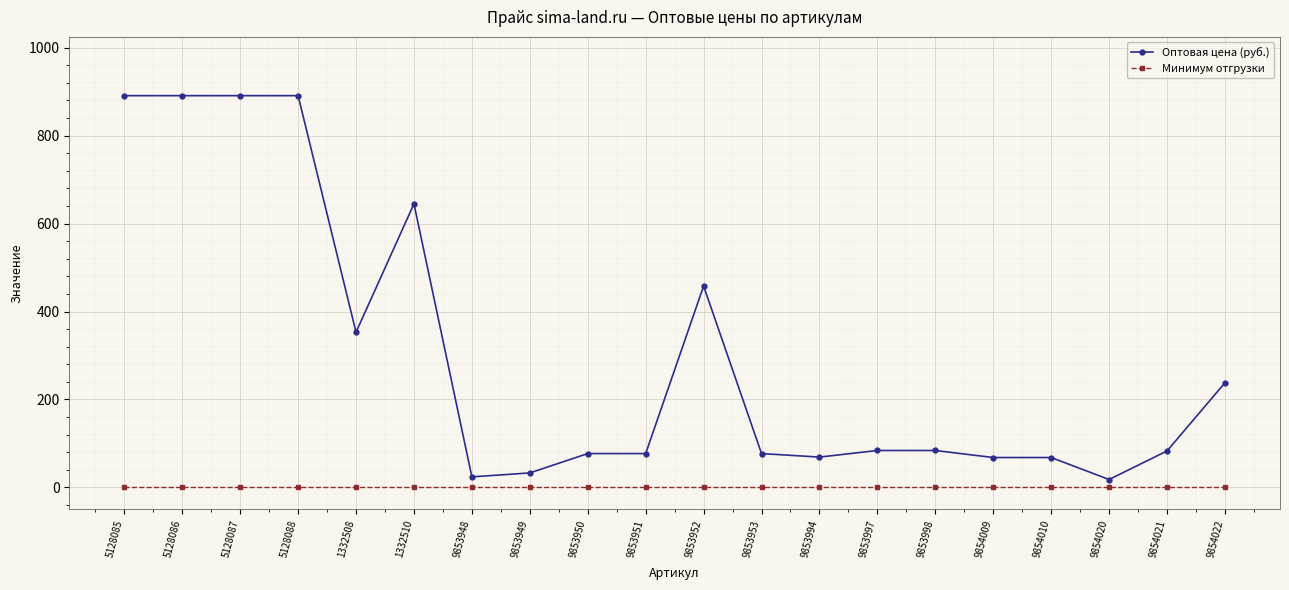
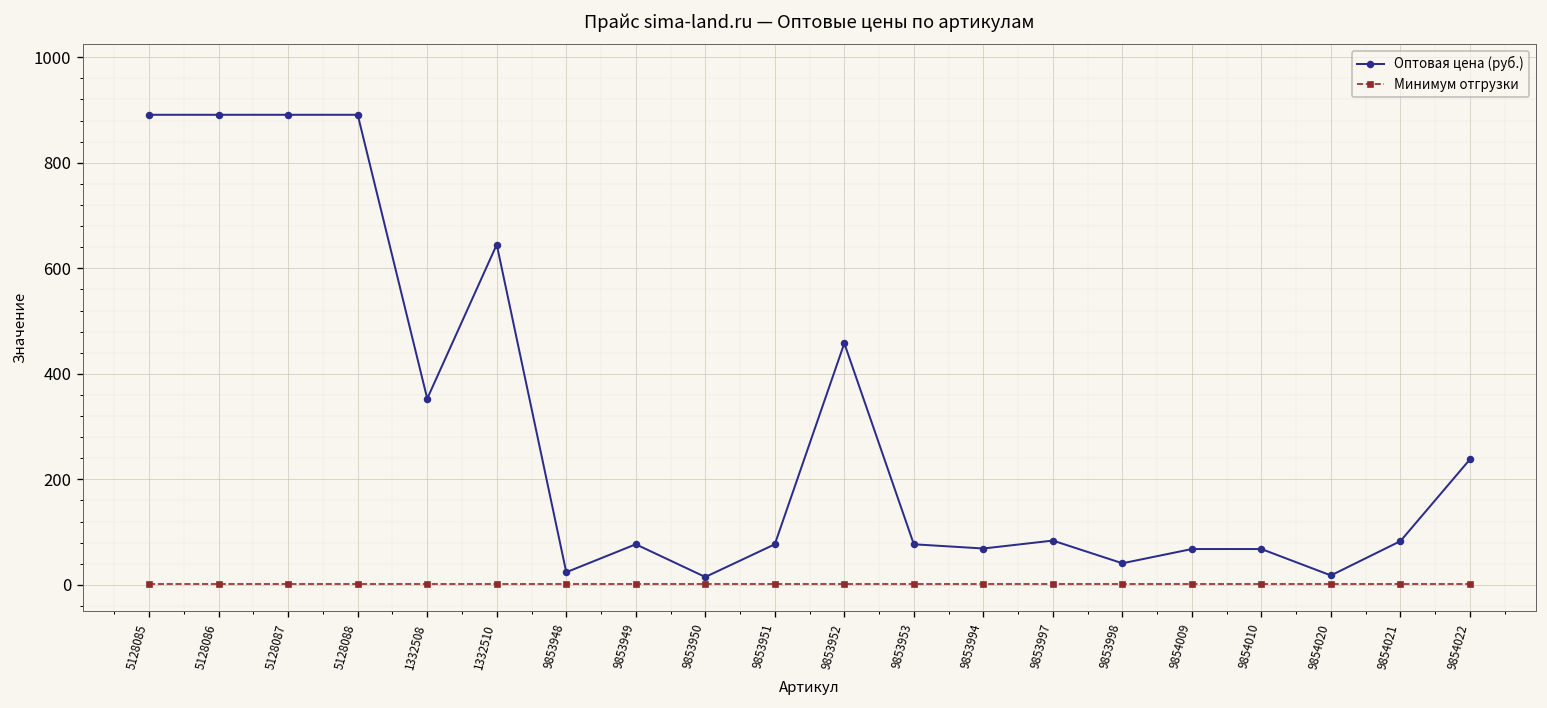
Оптовая цена (руб.), 9853949: 30 -> 80
Оптовая цена (руб.), 9853950: 80 -> 20
Оптовая цена (руб.), 9853998: 80 -> 40
